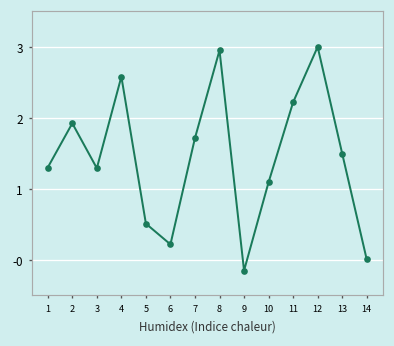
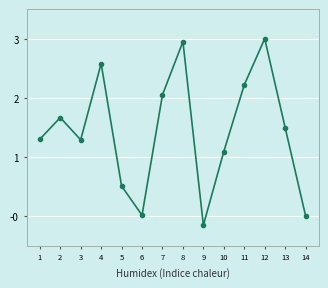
2: 1.9 -> 1.7
6: 0.2 -> 0.0
7: 1.7 -> 2.1
